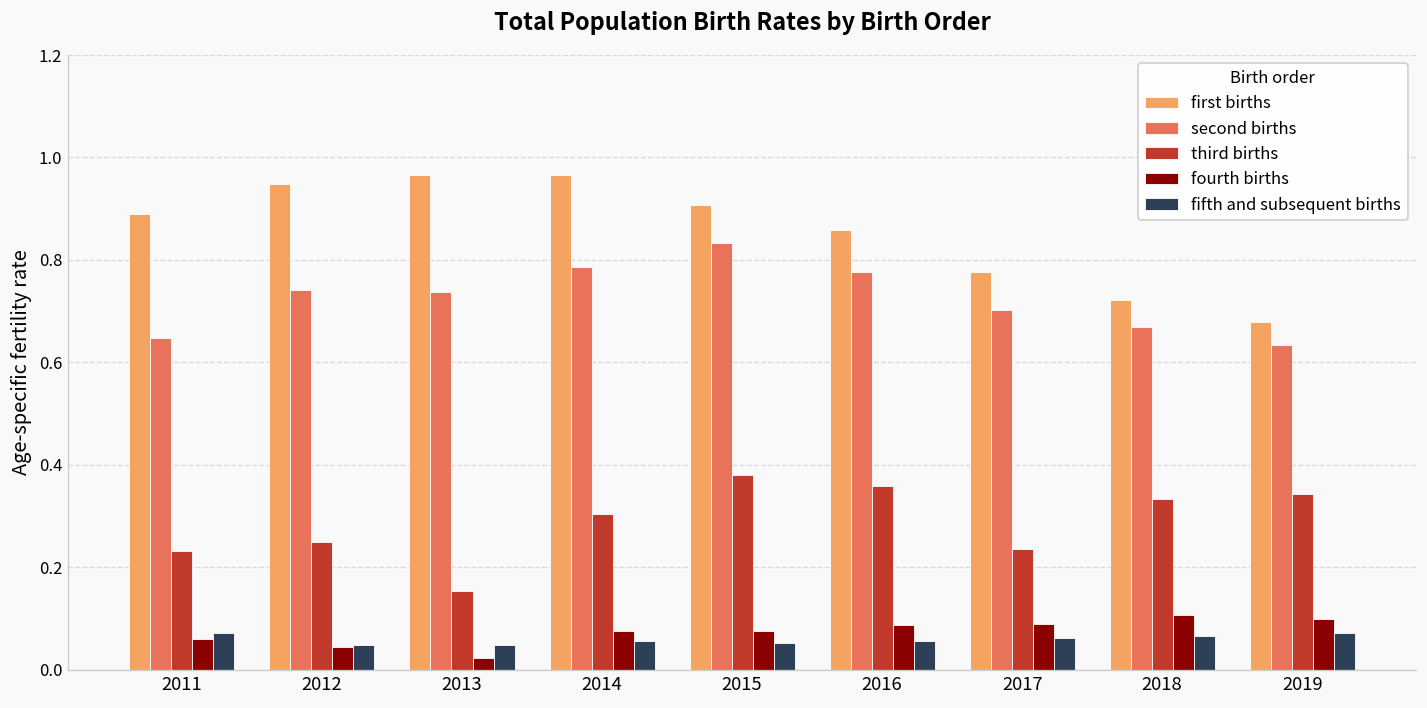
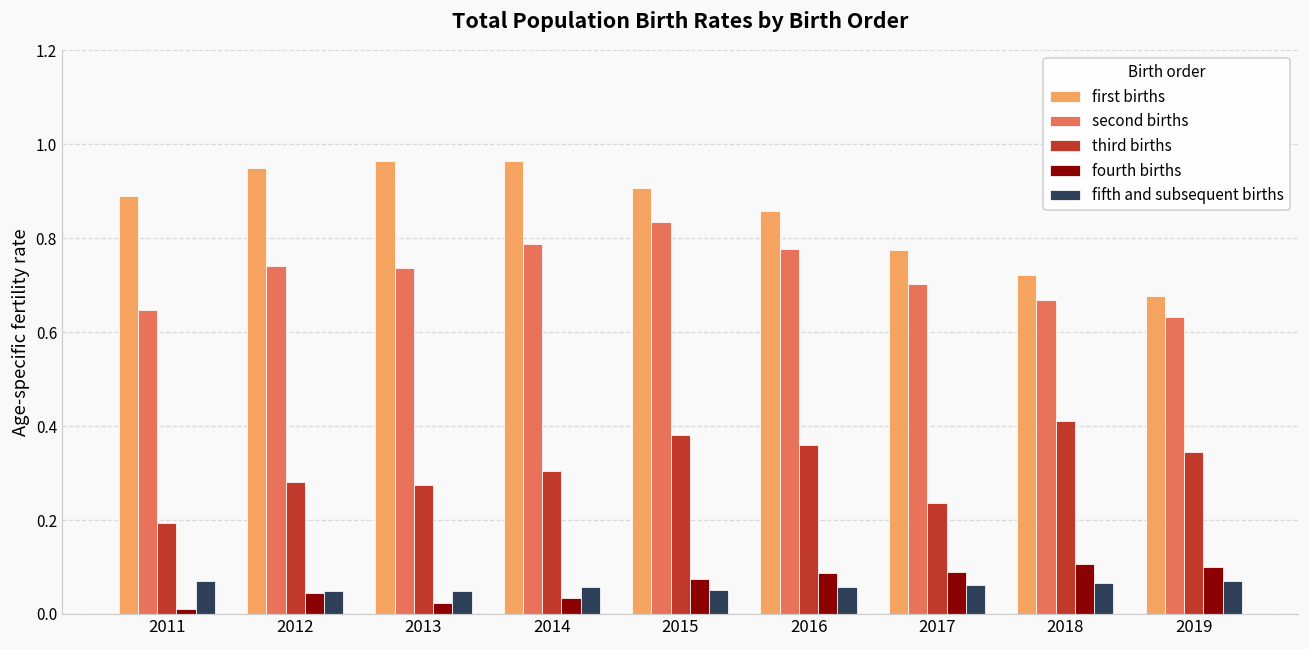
third births, 2011: 0.23 -> 0.19
fourth births, 2011: 0.06 -> 0.01
third births, 2012: 0.25 -> 0.28
third births, 2013: 0.15 -> 0.27
fourth births, 2014: 0.08 -> 0.04
third births, 2018: 0.33 -> 0.41
